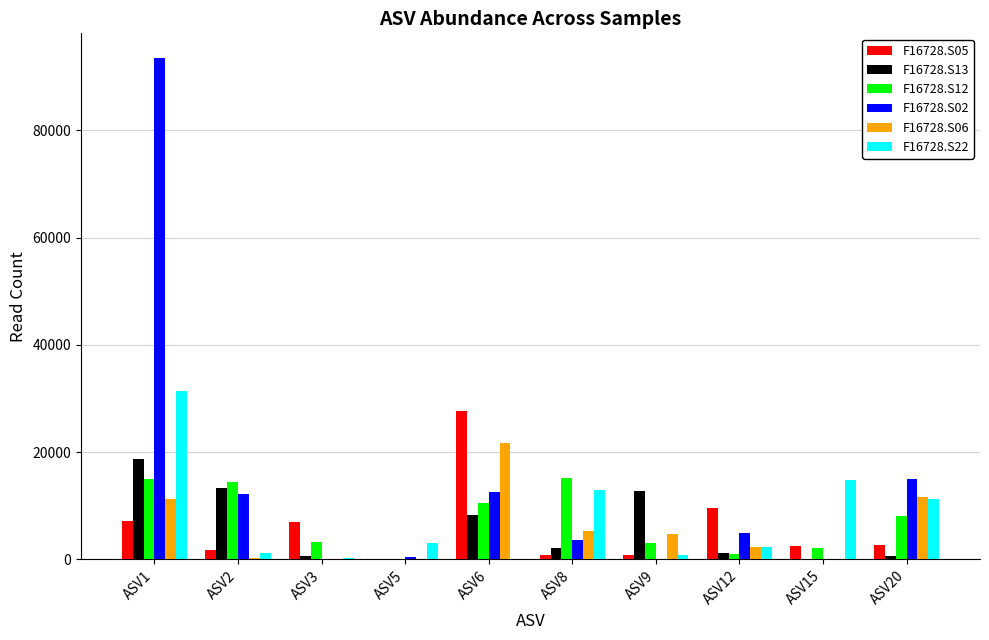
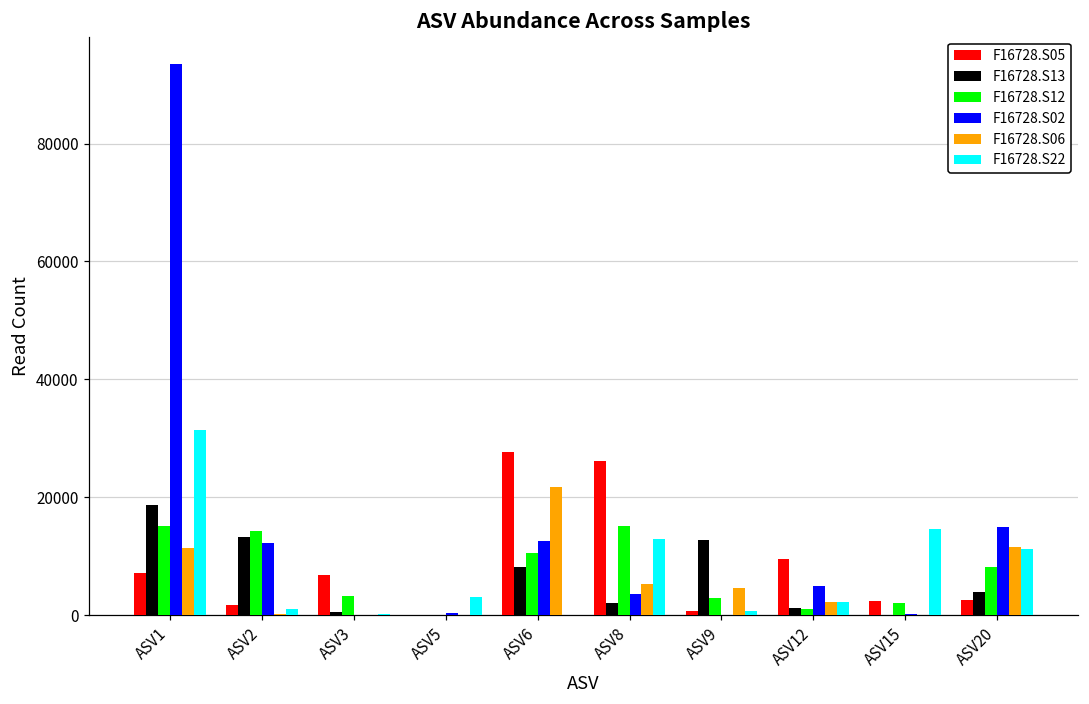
F16728.S05, ASV8: 1000 -> 26000
F16728.S13, ASV20: 1000 -> 4000
